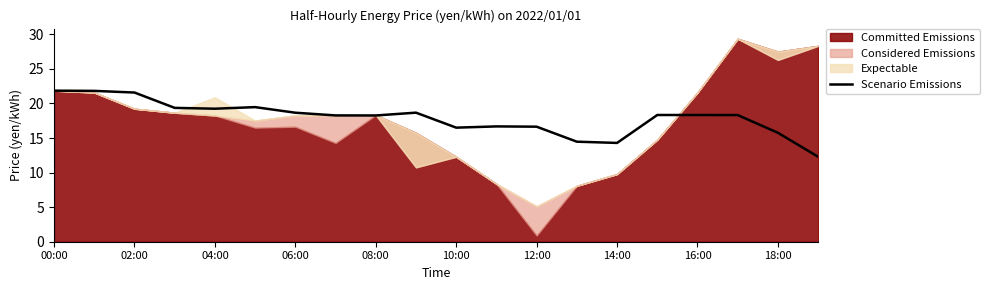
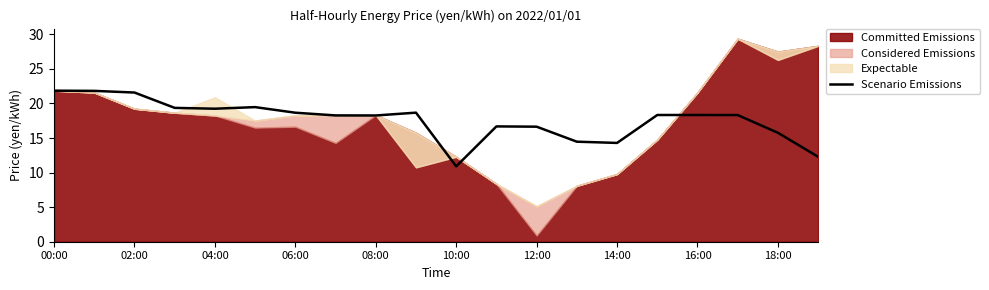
Scenario Emissions, 10:00: 17 -> 11
